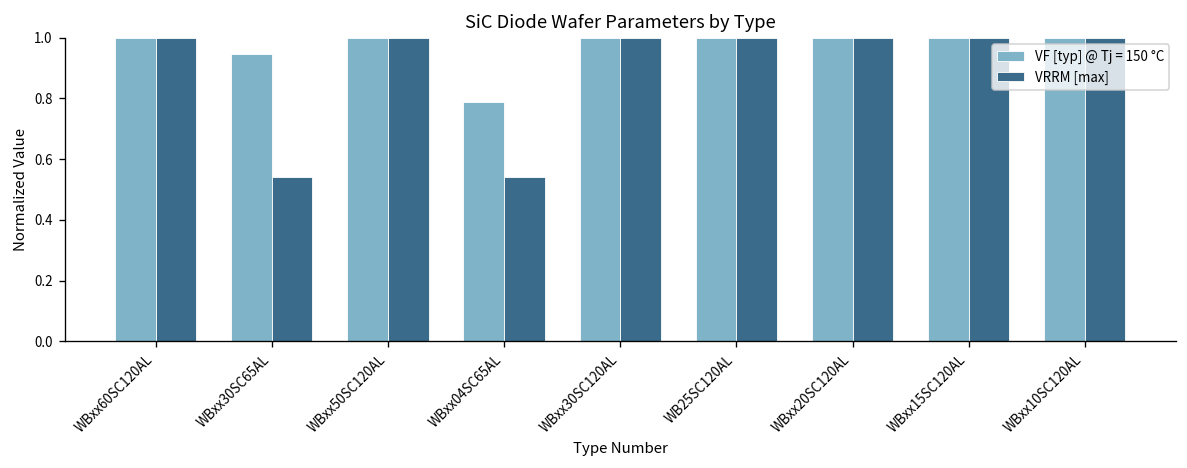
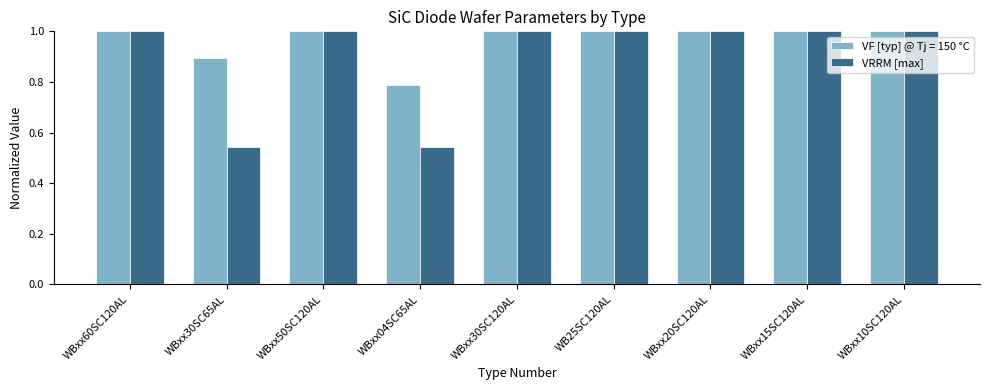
VF [typ] @ Tj = 150 °C, WBxx30SC65AL: 0.95 -> 0.89
